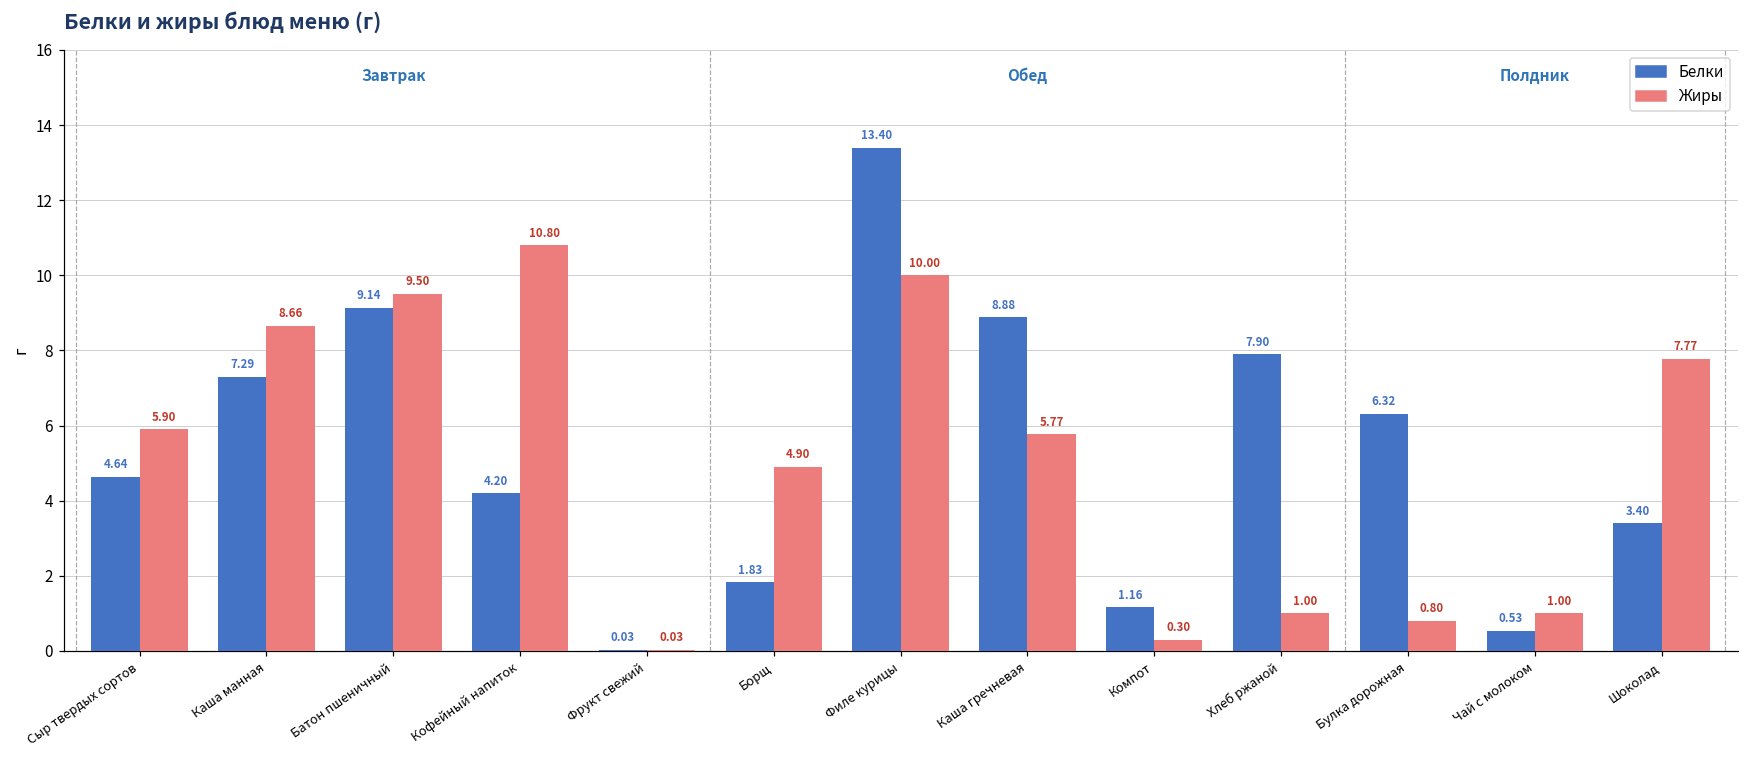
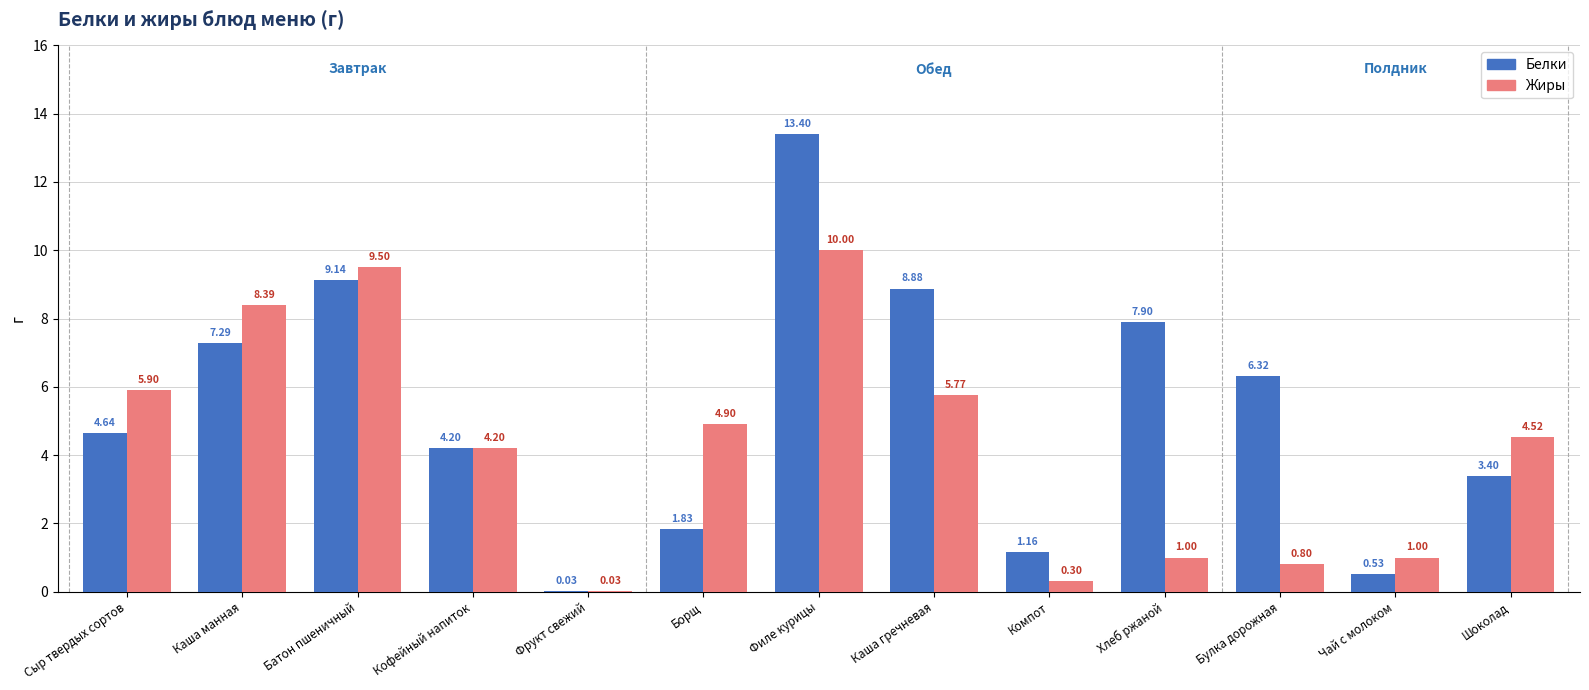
Жиры, Каша манная: 8.66 -> 8.39
Жиры, Кофейный напиток: 10.80 -> 4.20
Жиры, Шоколад: 7.77 -> 4.52
